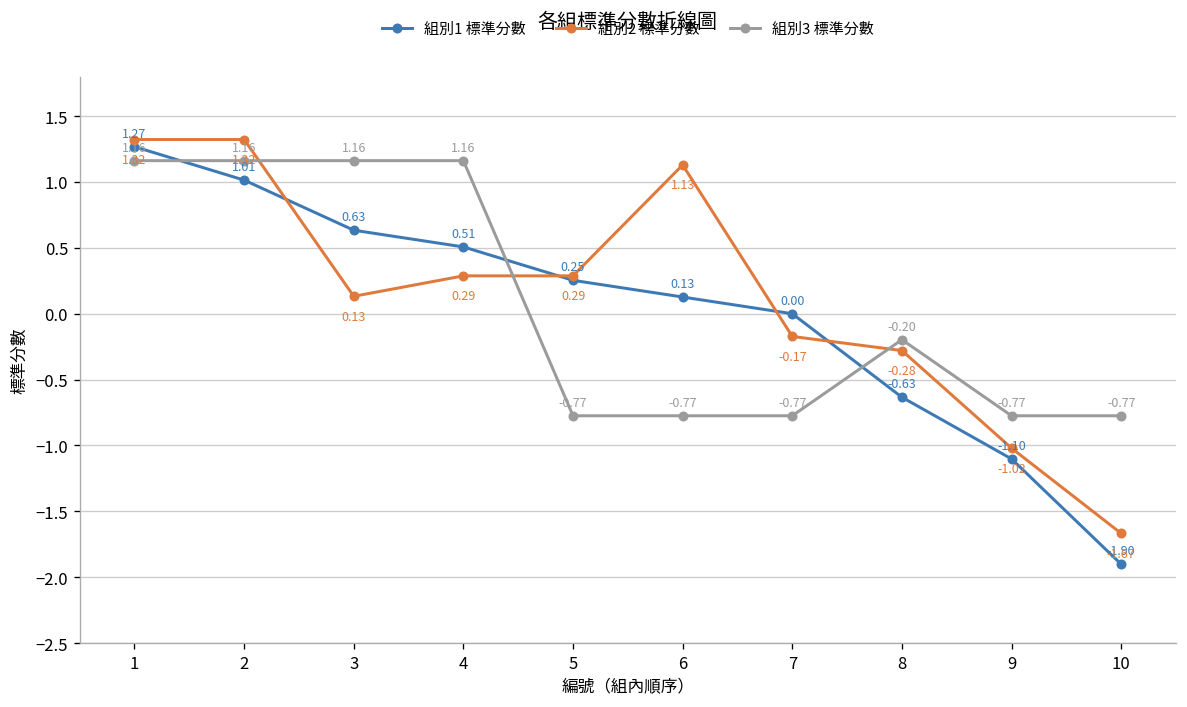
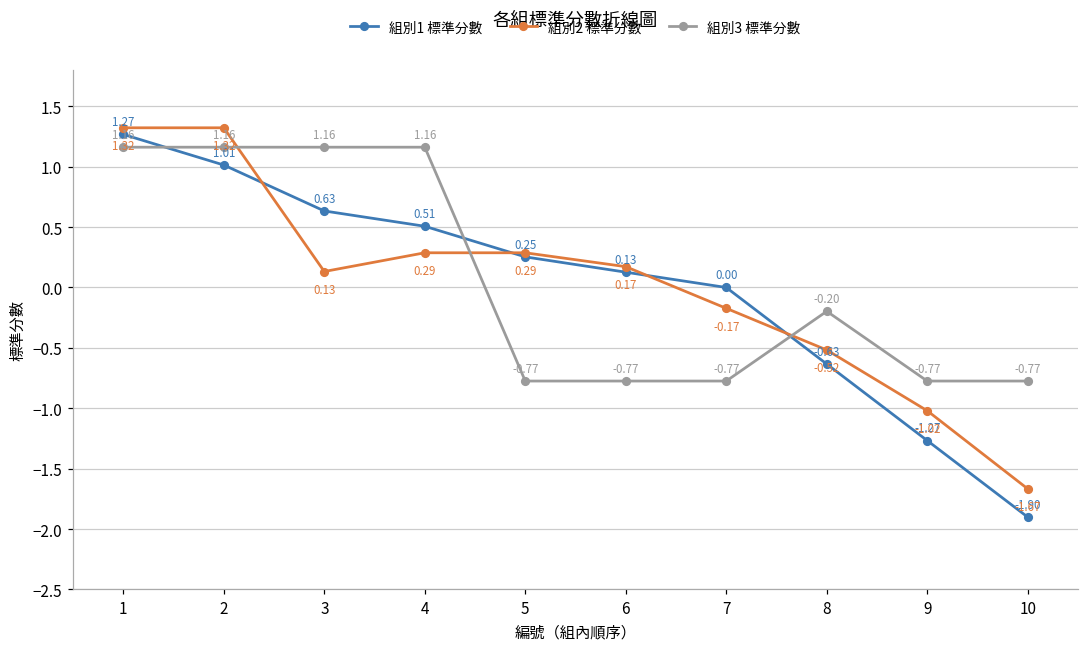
組別2 標準分數, 6: 1.13 -> 0.17
組別2 標準分數, 8: -0.28 -> -0.52
組別1 標準分數, 9: -1.10 -> -1.27
